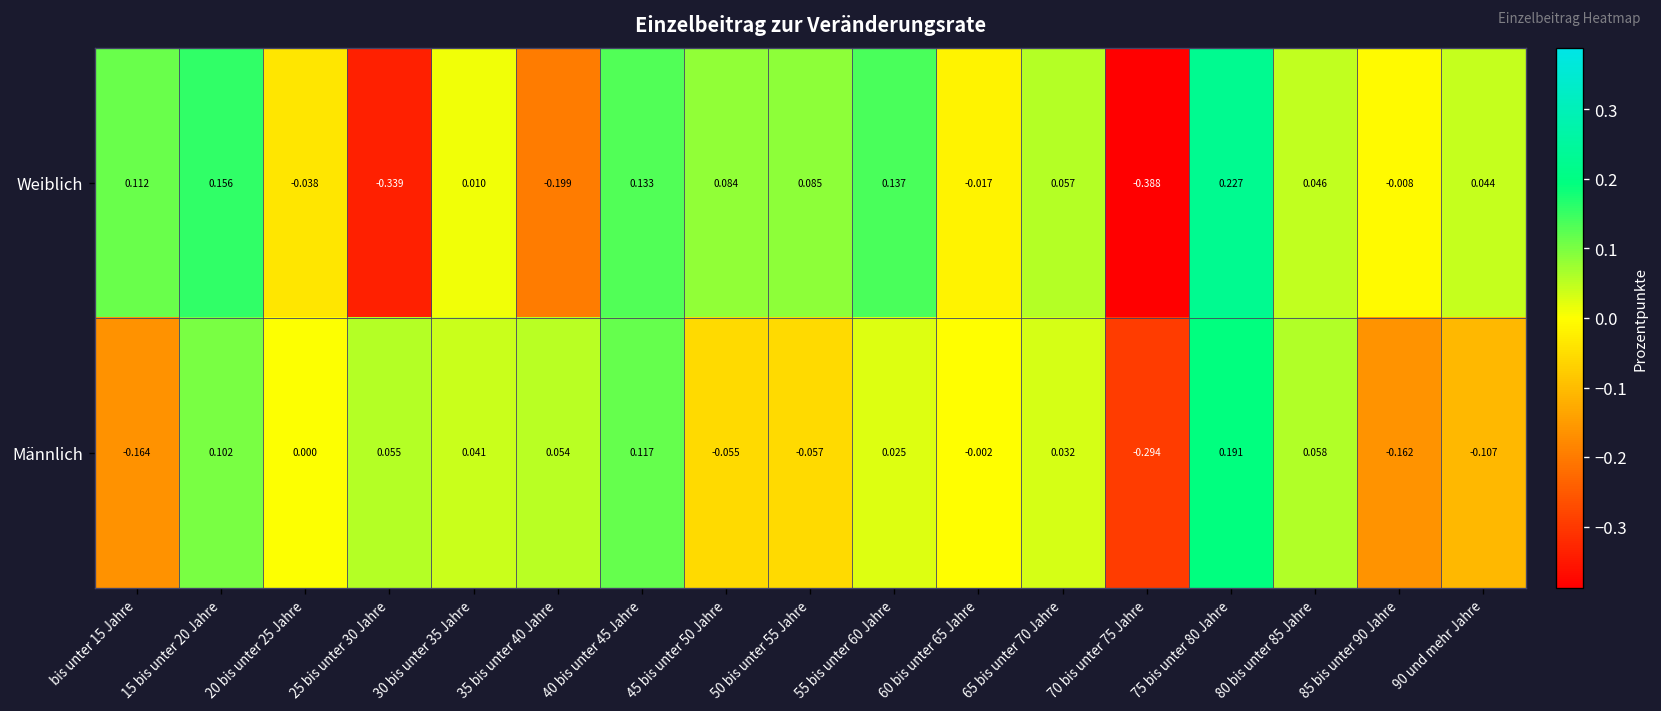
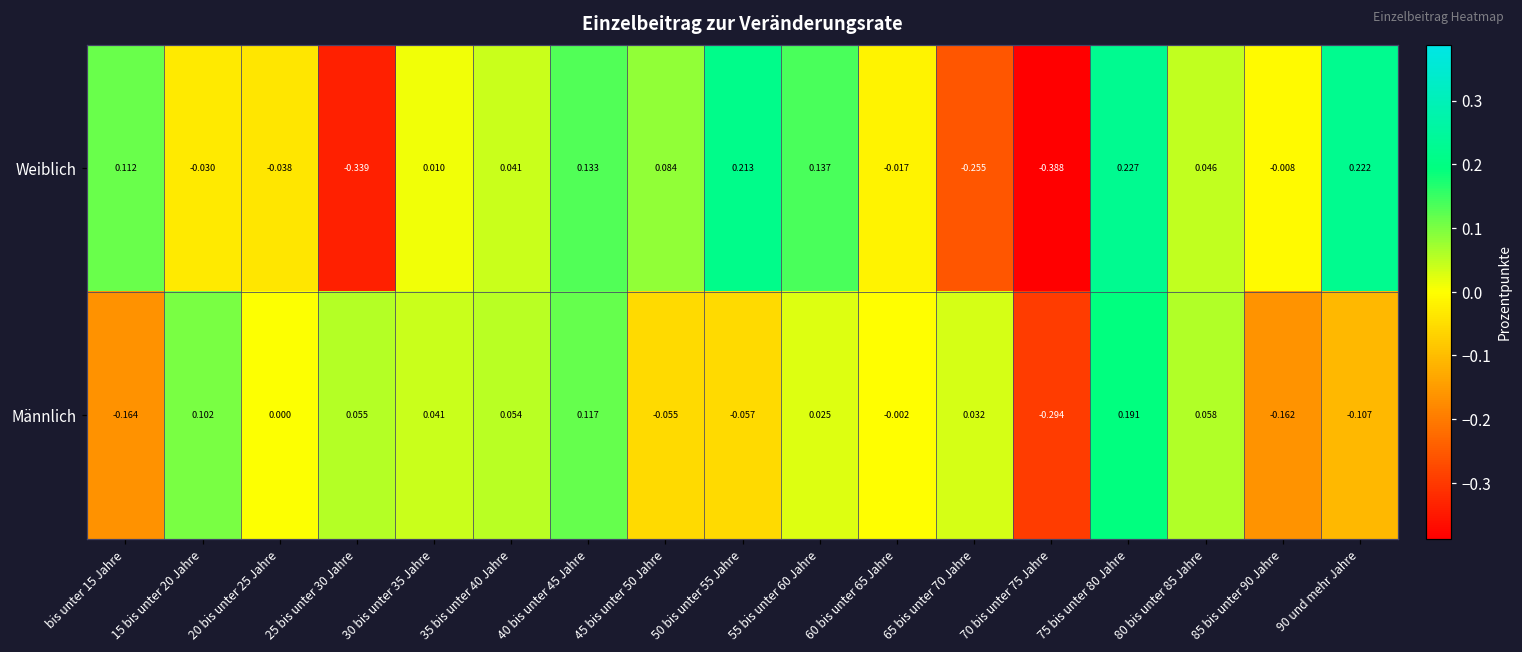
Weiblich, 15 bis unter 20 Jahre: 0.156 -> -0.030
Weiblich, 35 bis unter 40 Jahre: -0.199 -> 0.041
Weiblich, 50 bis unter 55 Jahre: 0.085 -> 0.213
Weiblich, 65 bis unter 70 Jahre: 0.057 -> -0.255
Weiblich, 90 und mehr Jahre: 0.044 -> 0.222
